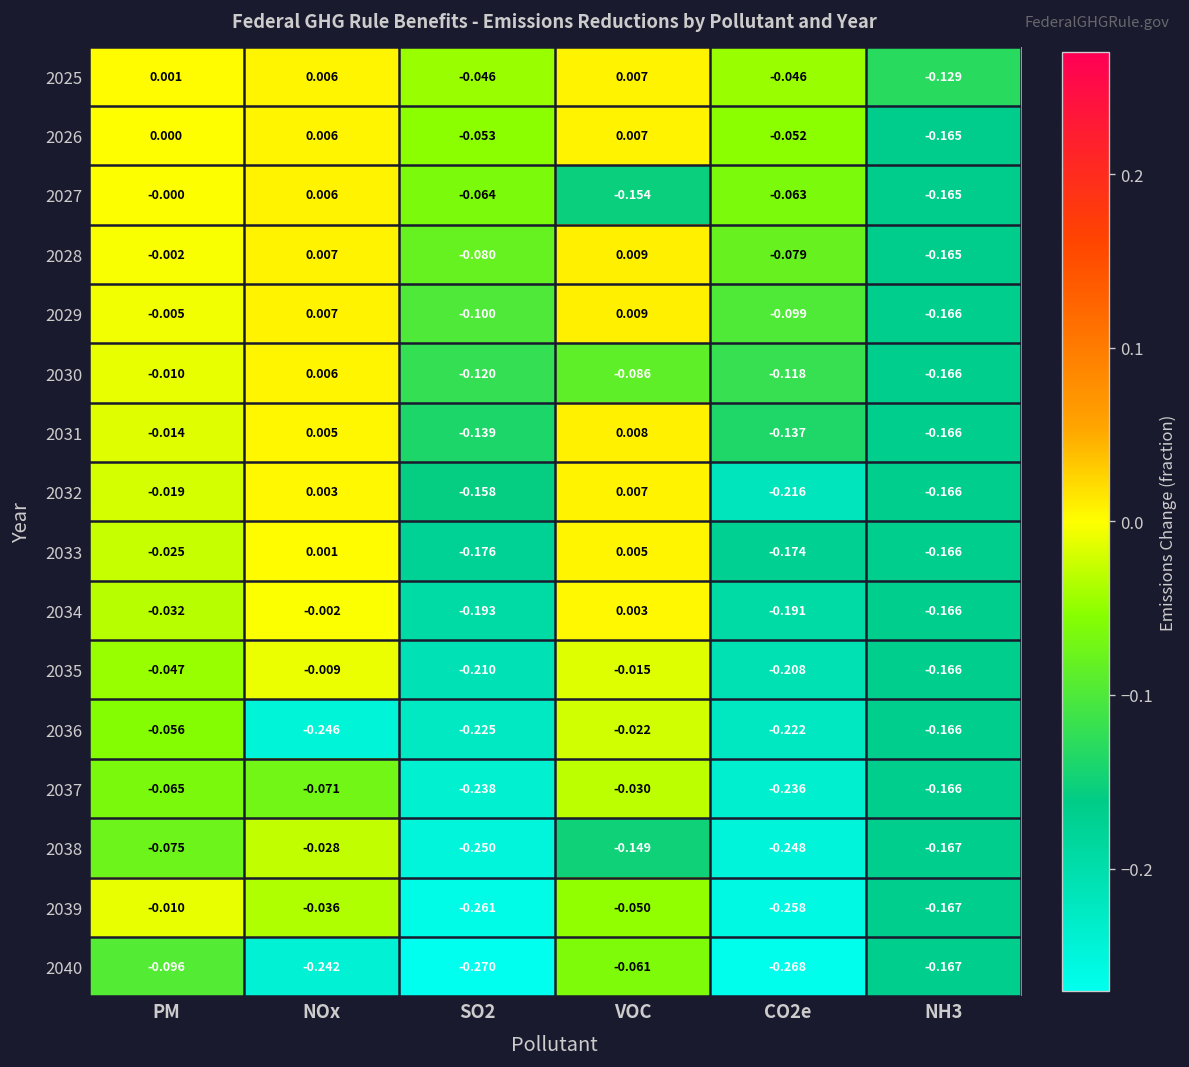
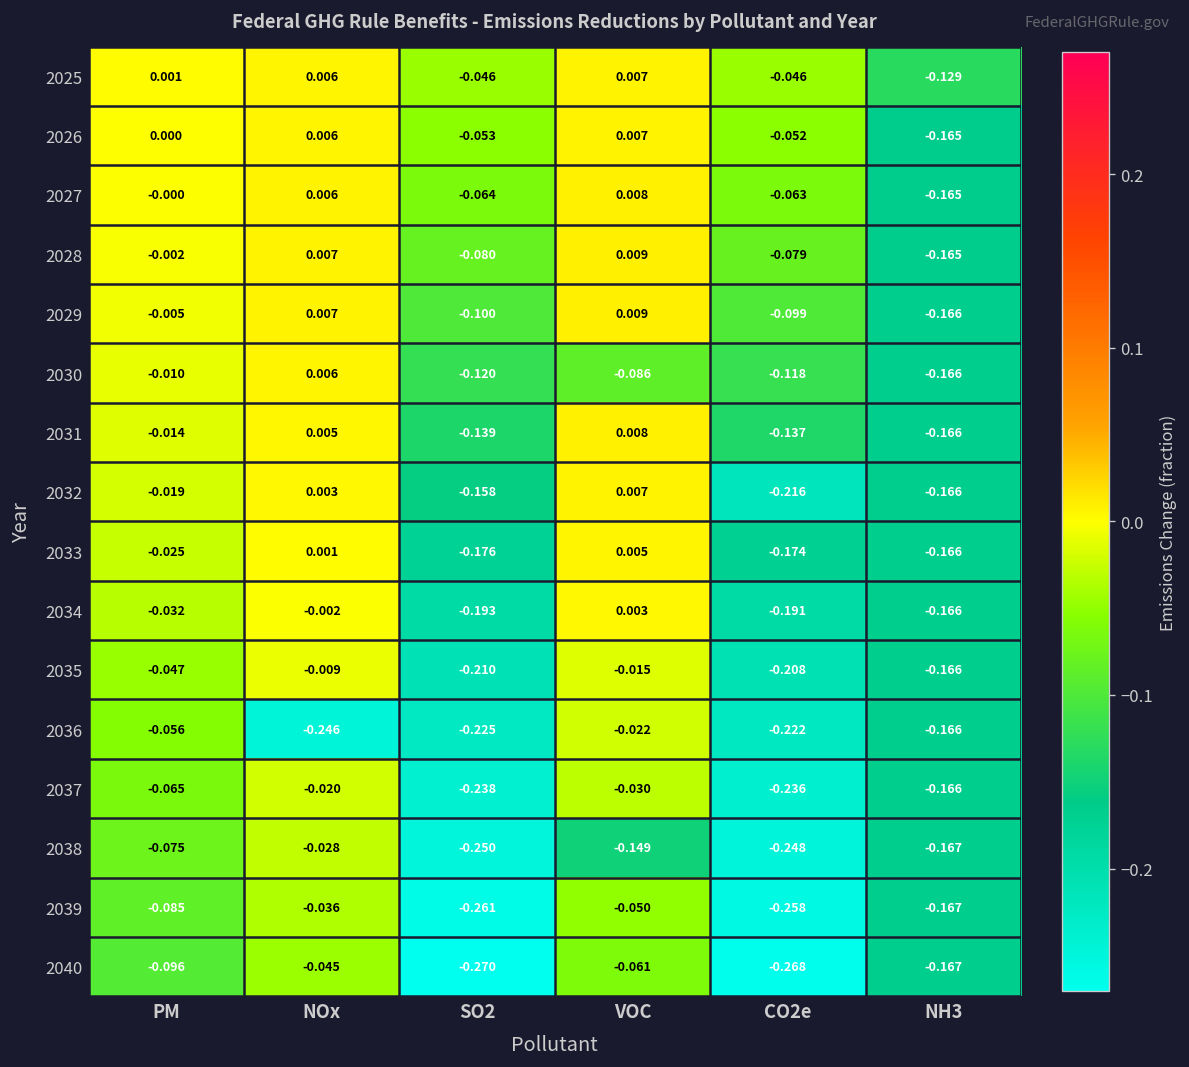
2027, VOC: -0.154 -> 0.008
2037, NOx: -0.071 -> -0.020
2039, PM: -0.010 -> -0.085
2040, NOx: -0.242 -> -0.045
